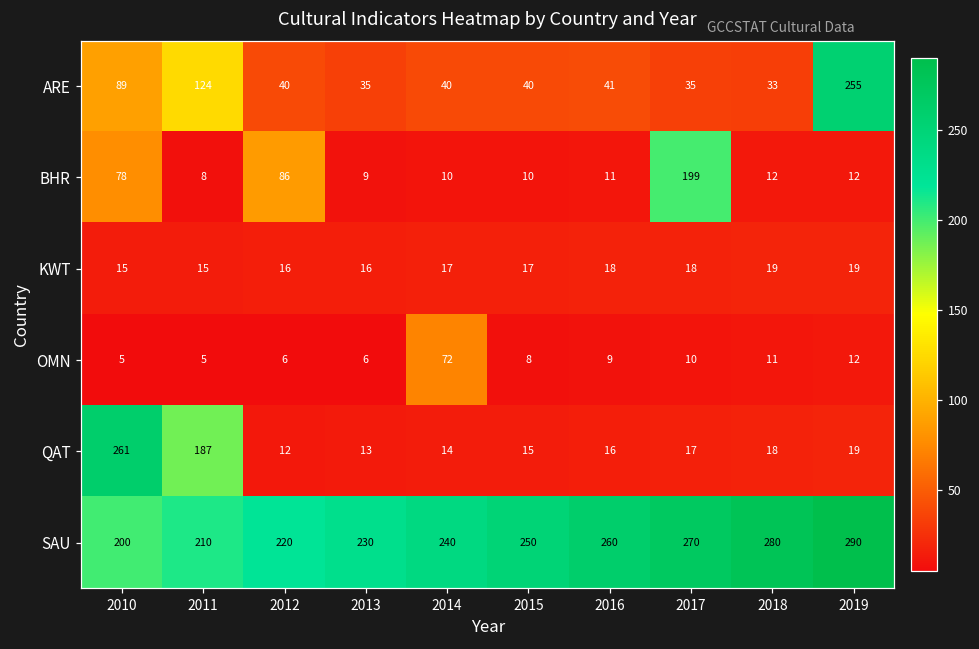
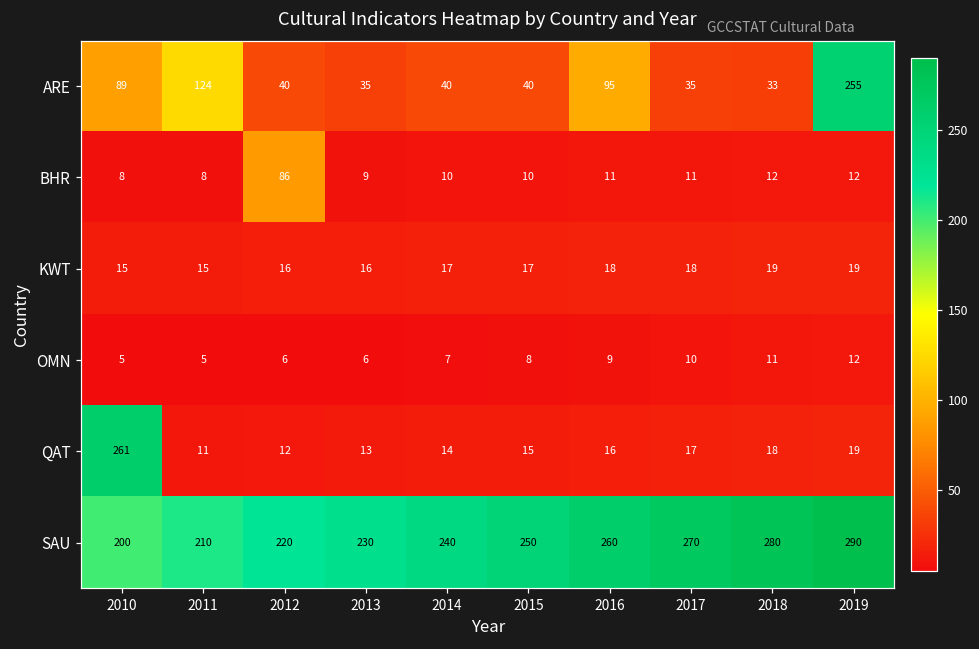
ARE, 2016: 41 -> 95
BHR, 2010: 78 -> 8
BHR, 2017: 199 -> 11
OMN, 2014: 72 -> 7
QAT, 2011: 187 -> 11
